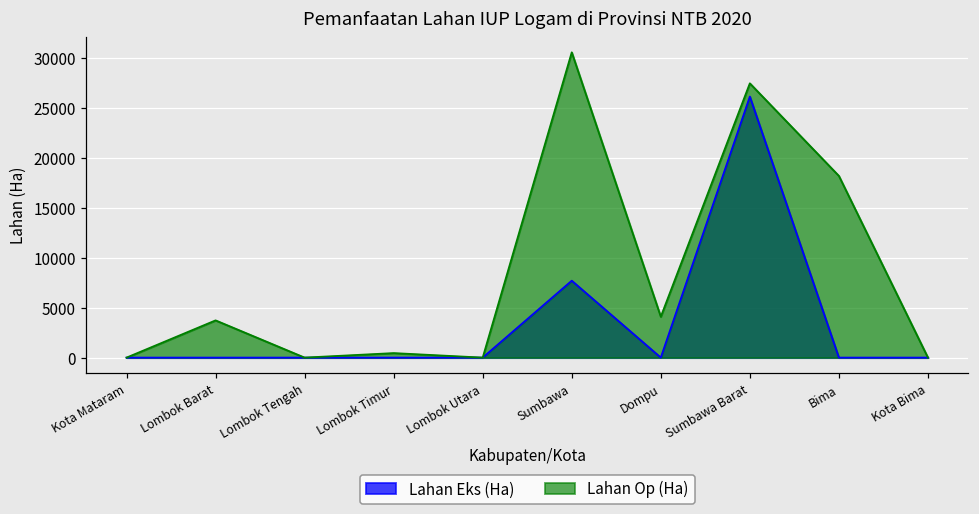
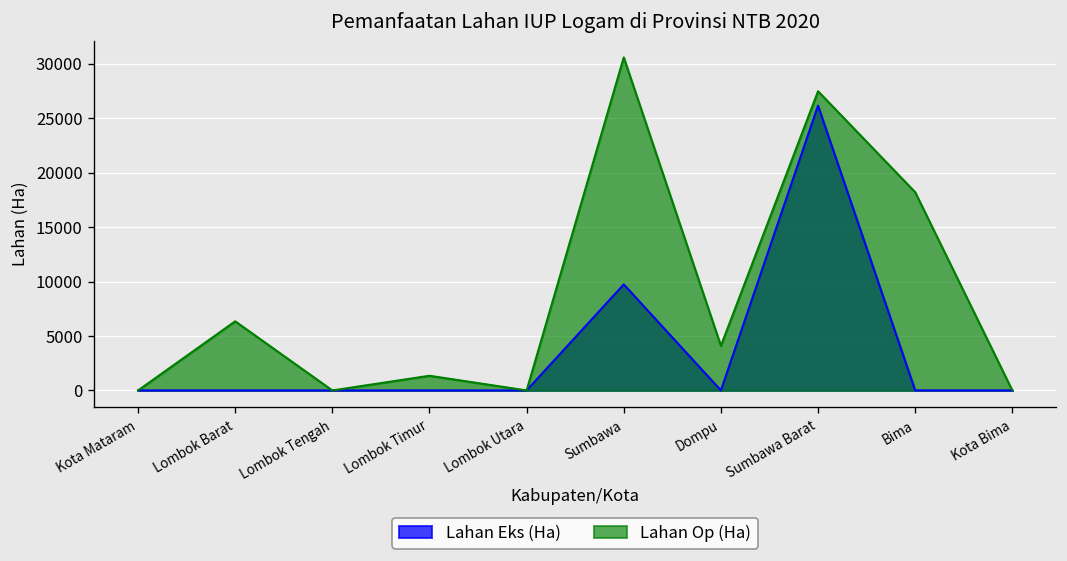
Lahan Op (Ha), Lombok Barat: 4000 -> 6000
Lahan Op (Ha), Lombok Timur: 0 -> 1000
Lahan Eks (Ha), Sumbawa: 8000 -> 10000
